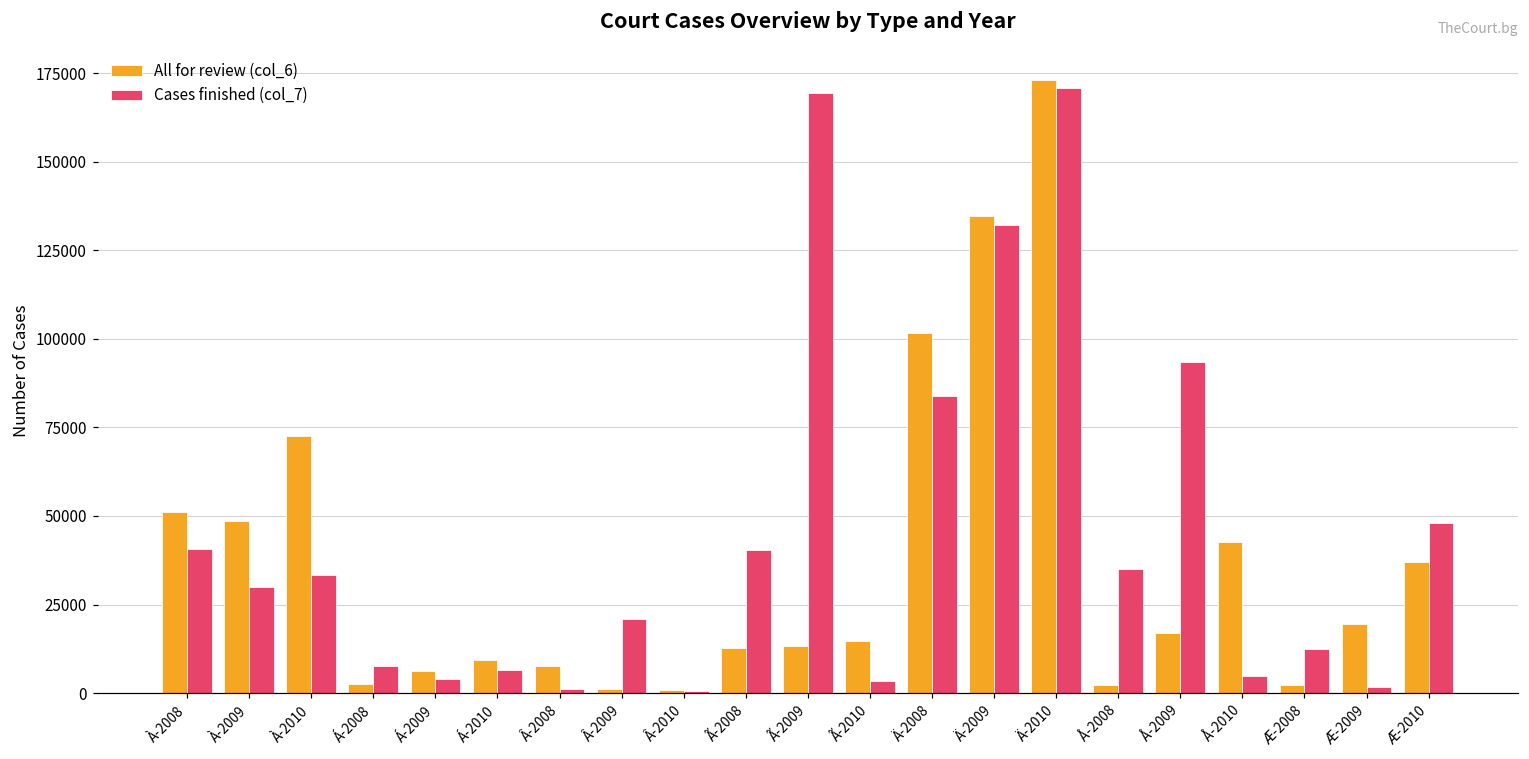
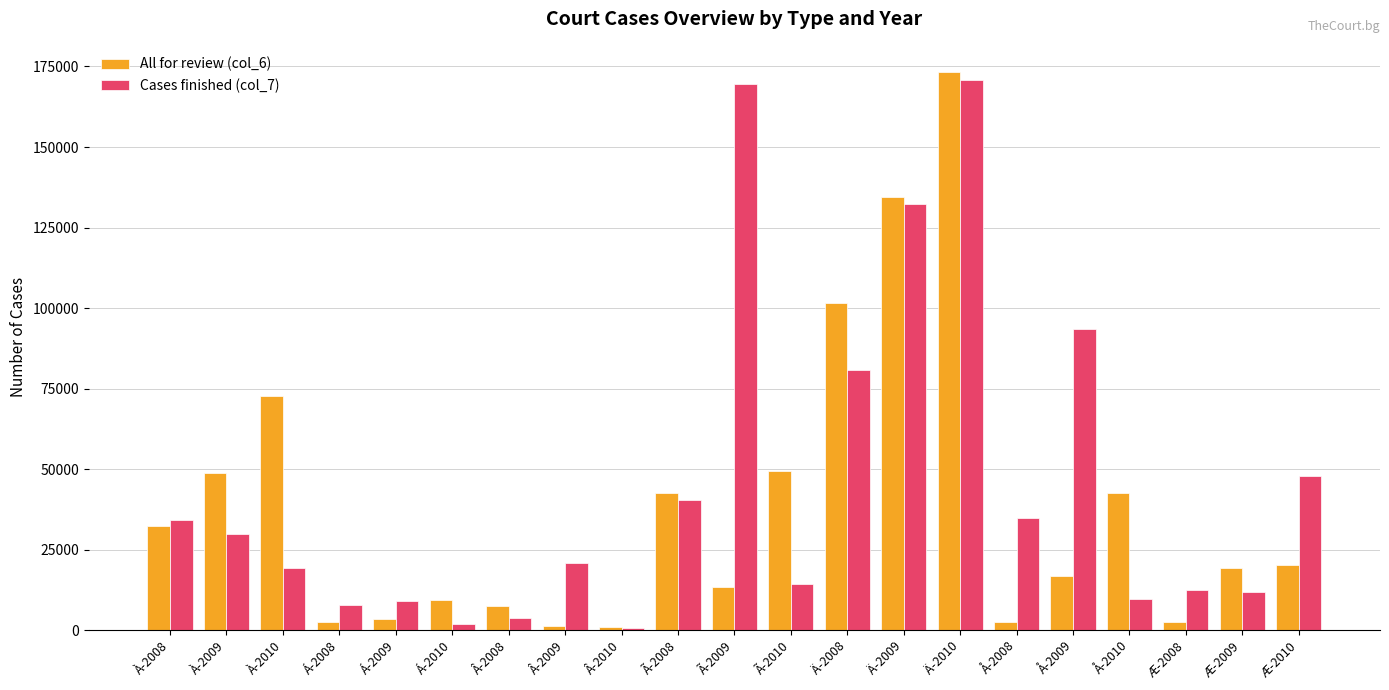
All for review (col_6), À-2008: 51000 -> 32000
Cases finished (col_7), À-2008: 41000 -> 34000
Cases finished (col_7), À-2010: 33000 -> 19000
All for review (col_6), Á-2009: 6000 -> 3000
Cases finished (col_7), Á-2009: 4000 -> 9000
Cases finished (col_7), Á-2010: 6000 -> 2000
Cases finished (col_7), Â-2008: 1000 -> 4000
All for review (col_6), Ã-2008: 13000 -> 42000
All for review (col_6), Ã-2010: 15000 -> 50000
Cases finished (col_7), Ã-2010: 3000 -> 14000
Cases finished (col_7), Ä-2008: 84000 -> 81000
Cases finished (col_7), Å-2010: 5000 -> 10000
Cases finished (col_7), Æ-2009: 2000 -> 12000
All for review (col_6), Æ-2010: 37000 -> 20000
